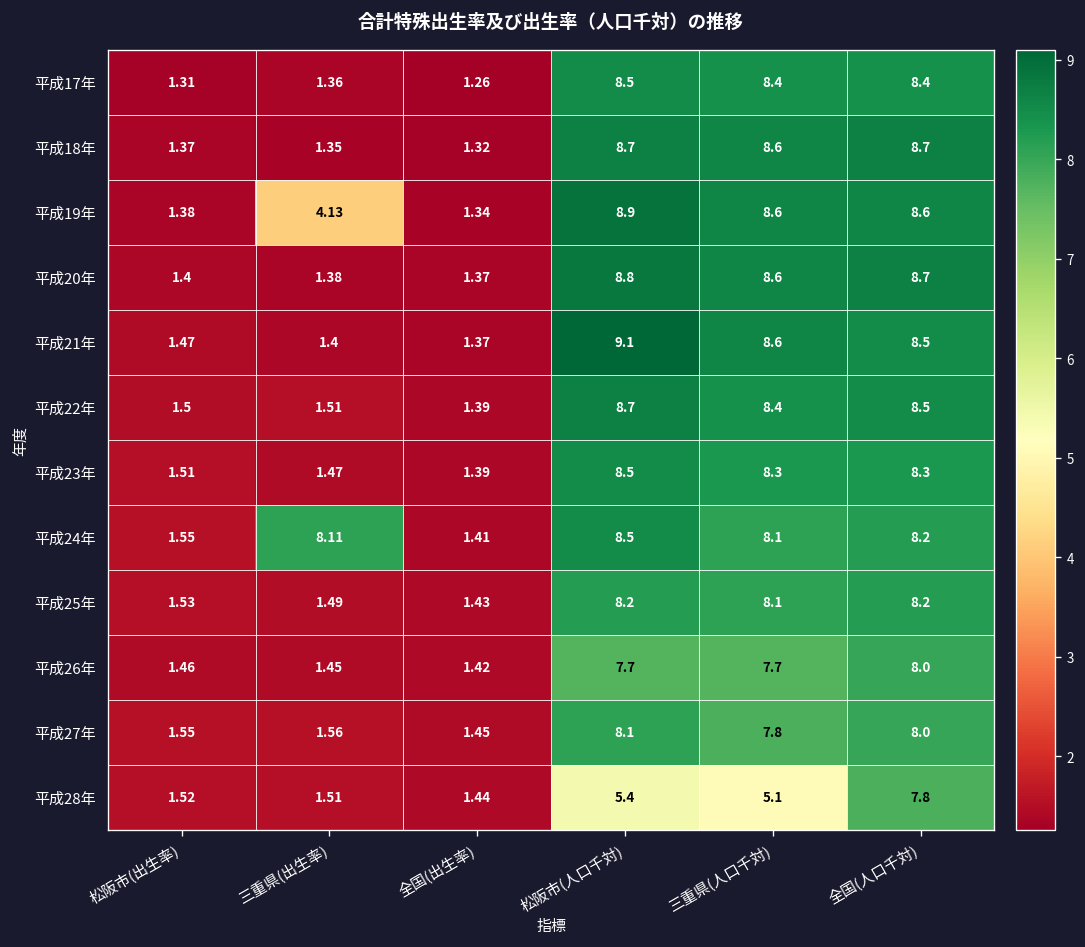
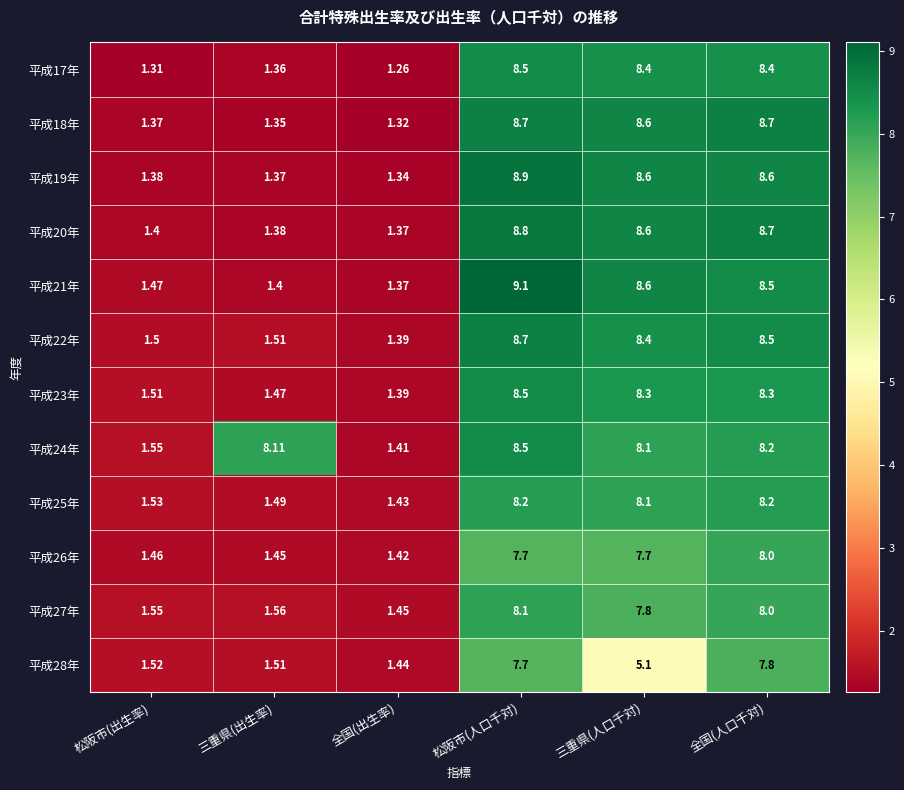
平成19年, 三重県(出生率): 4.13 -> 1.37
平成28年, 松阪市(人口千対): 5.4 -> 7.7
